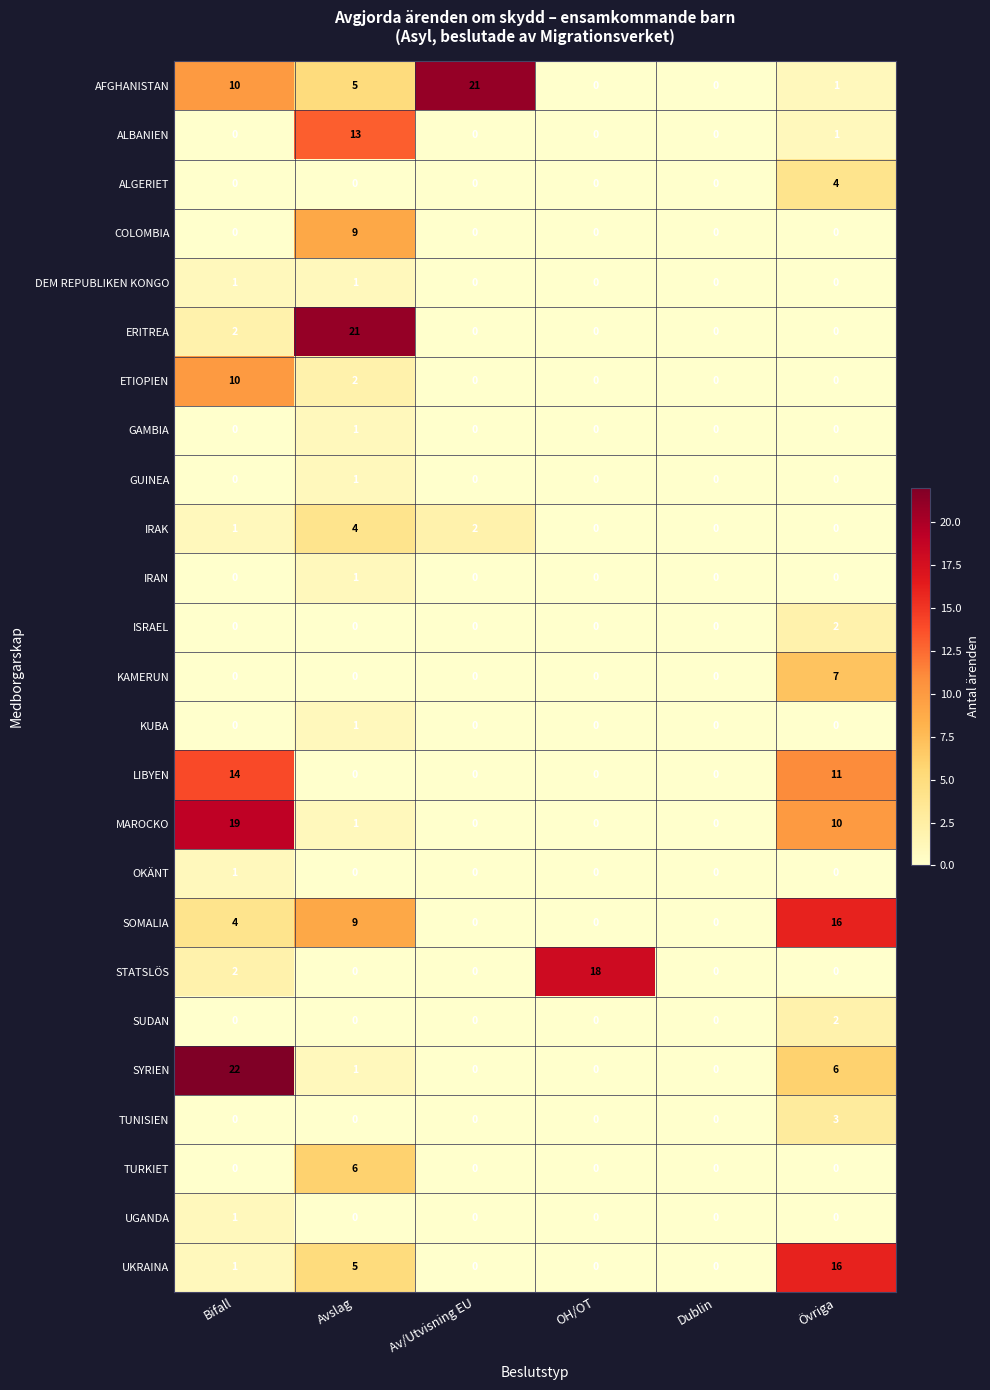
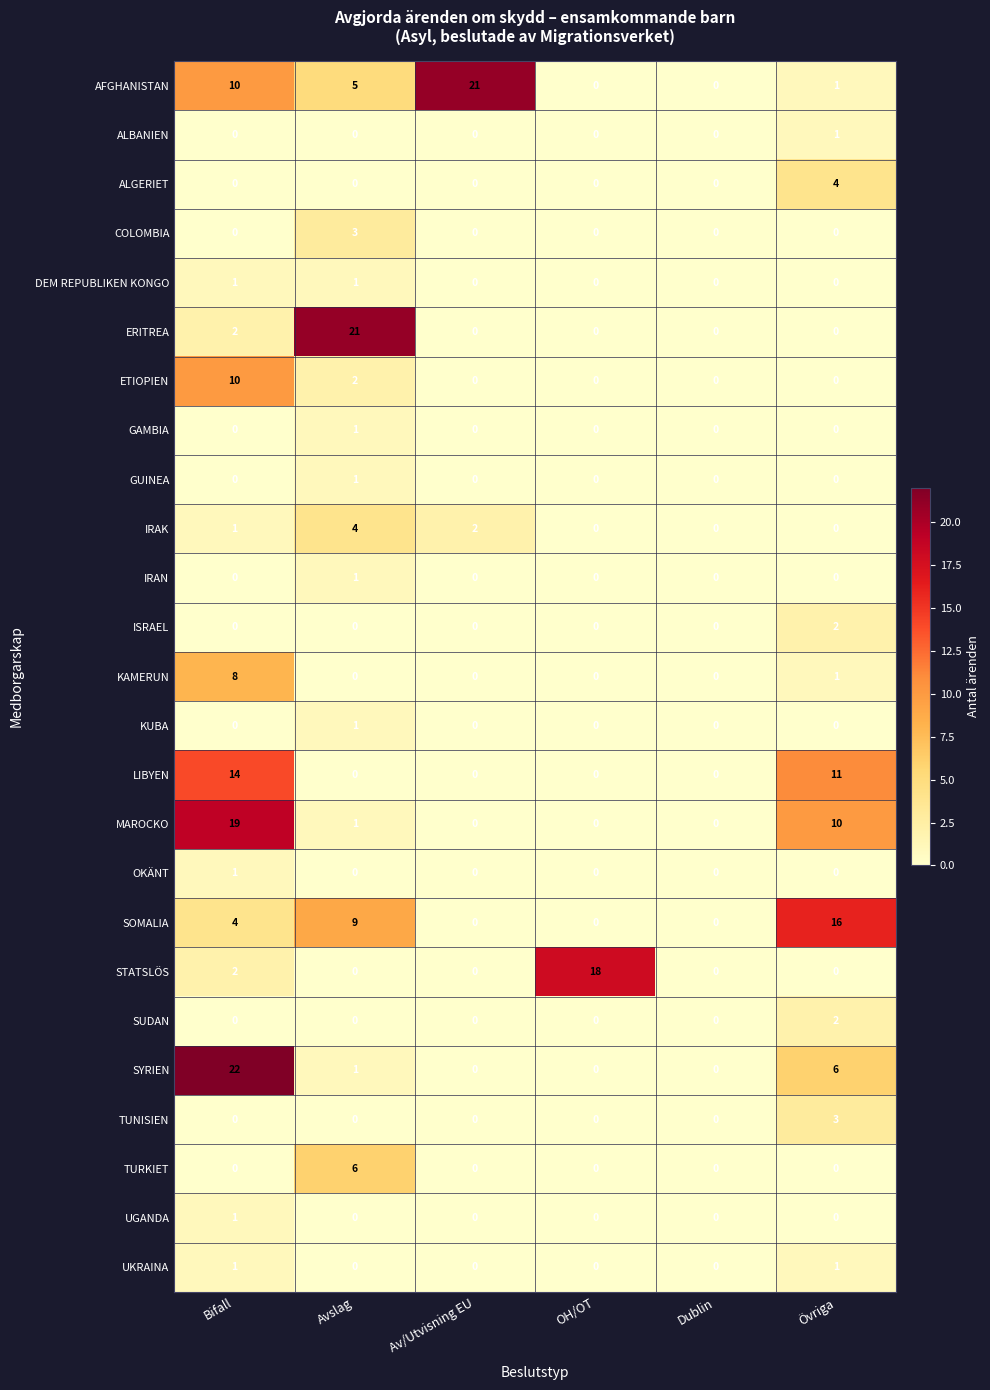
ALBANIEN, Avslag: 13 -> 0
COLOMBIA, Avslag: 9 -> 3
KAMERUN, Bifall: 0 -> 8
KAMERUN, Övriga: 7 -> 1
UKRAINA, Avslag: 5 -> 0
UKRAINA, Övriga: 16 -> 1
